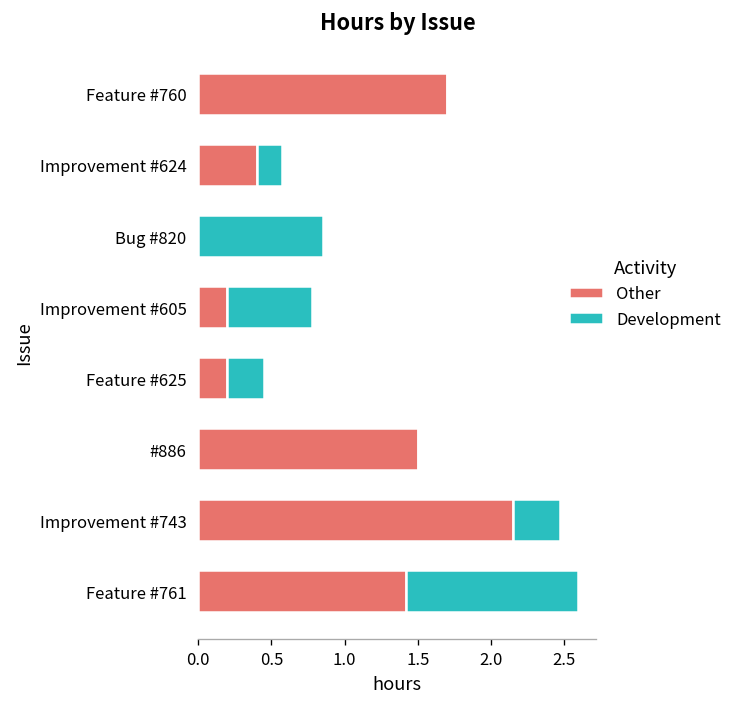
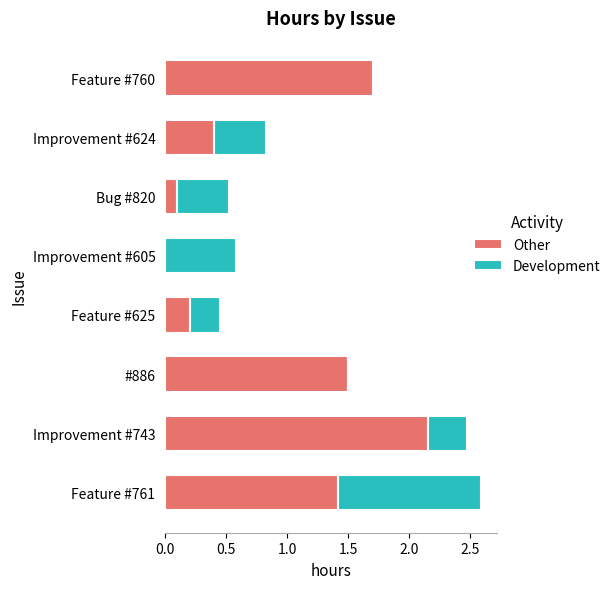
Development, Improvement #624: 0.17 -> 0.43
Other, Bug #820: 0.0 -> 0.1
Development, Bug #820: 0.85 -> 0.42
Other, Improvement #605: 0.2 -> 0.0
